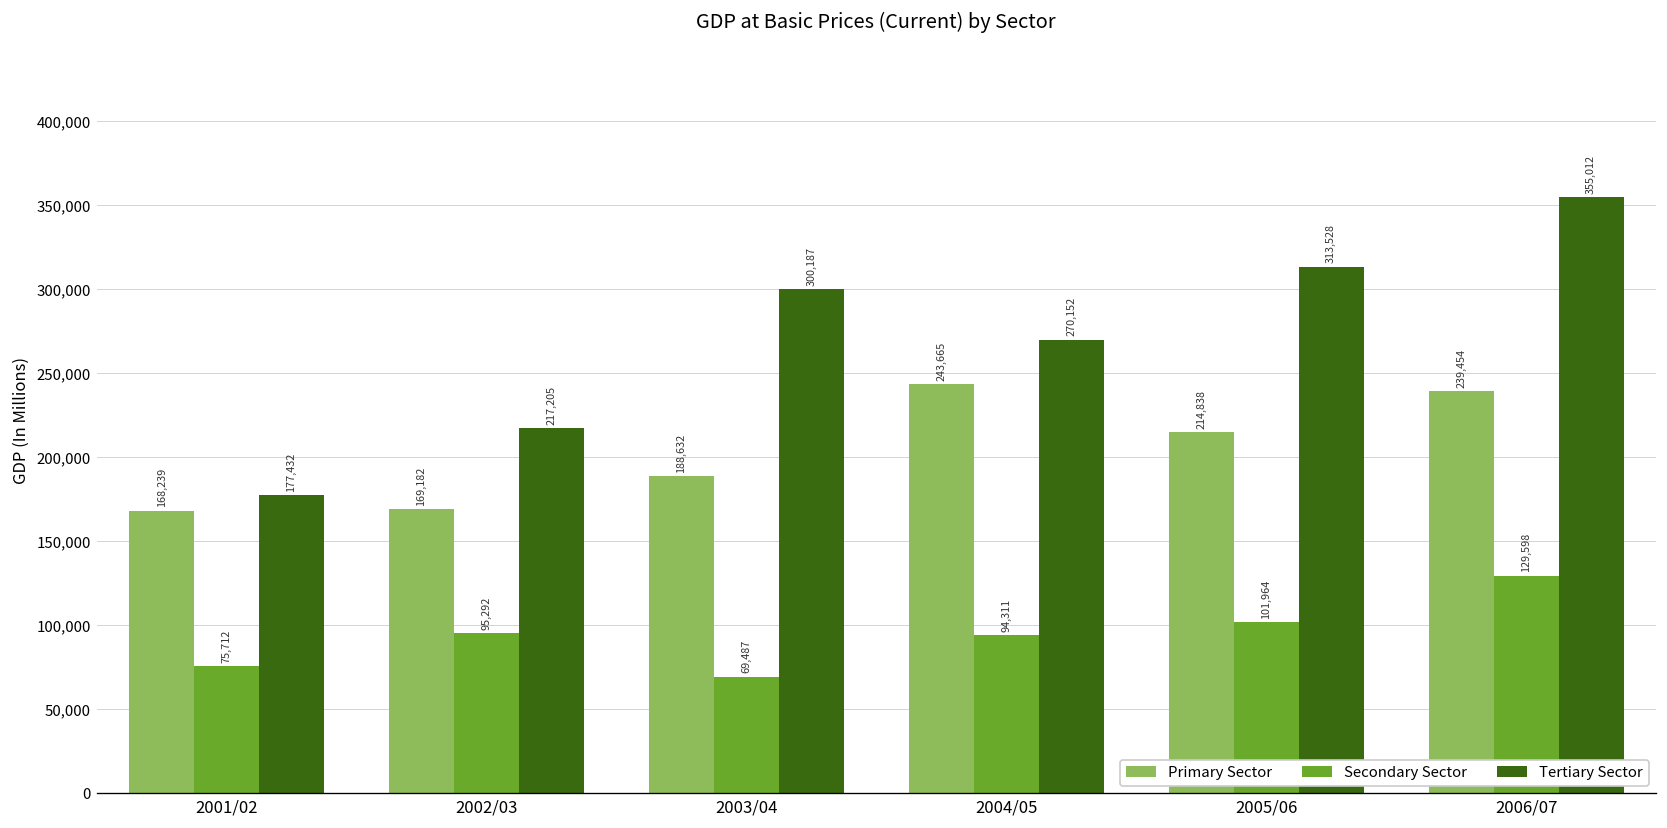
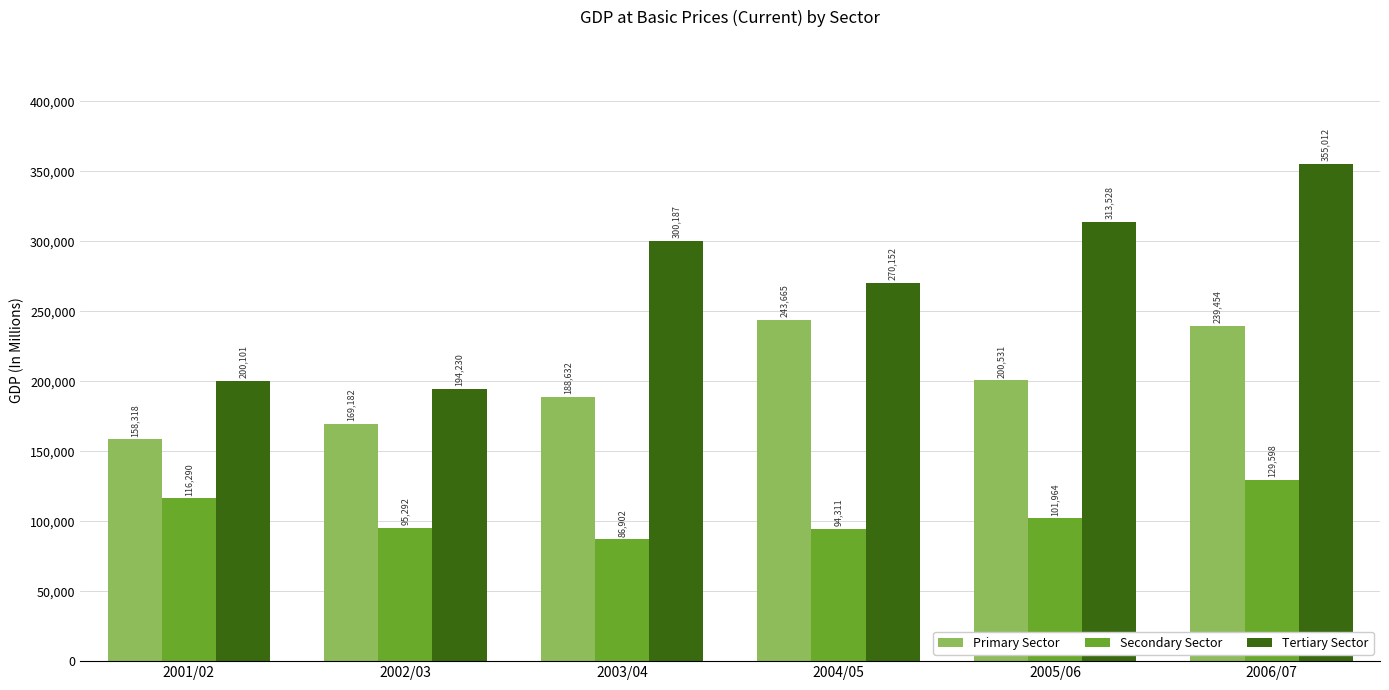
Primary Sector, 2001/02: 168,239 -> 158,318
Secondary Sector, 2001/02: 75,712 -> 116,290
Tertiary Sector, 2001/02: 177,432 -> 200,101
Tertiary Sector, 2002/03: 217,205 -> 194,230
Secondary Sector, 2003/04: 69,487 -> 86,902
Primary Sector, 2005/06: 214,838 -> 200,531
